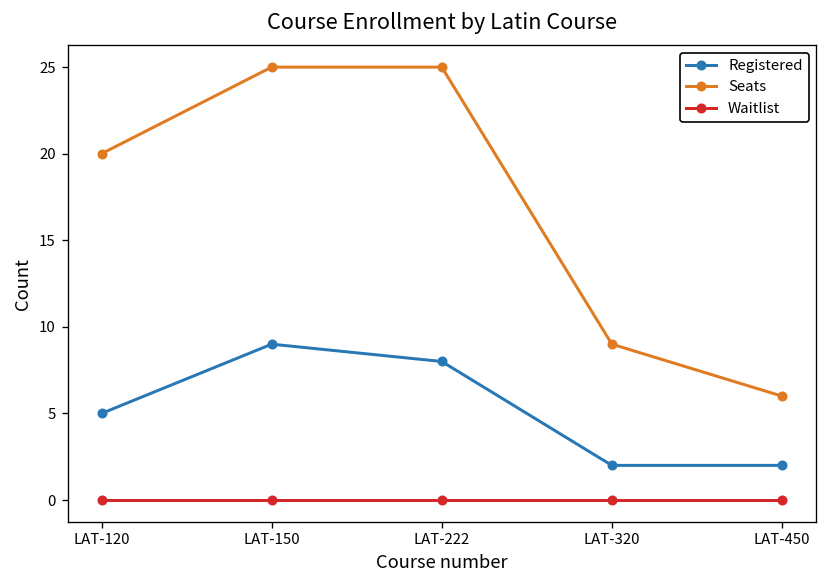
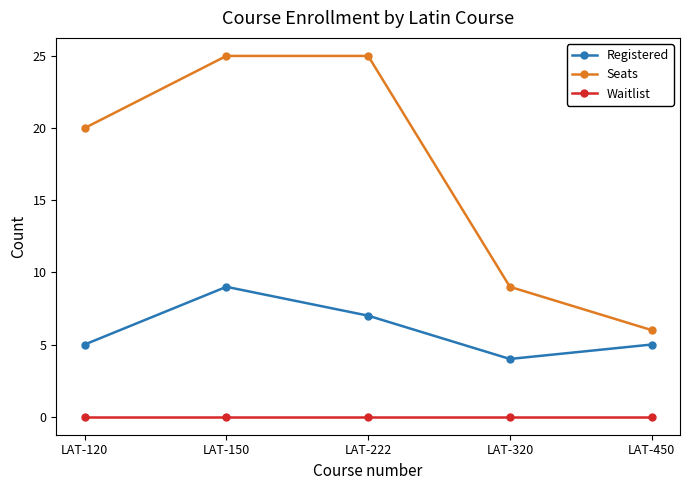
Registered, LAT-222: 8 -> 7
Registered, LAT-320: 2 -> 4
Registered, LAT-450: 2 -> 5
